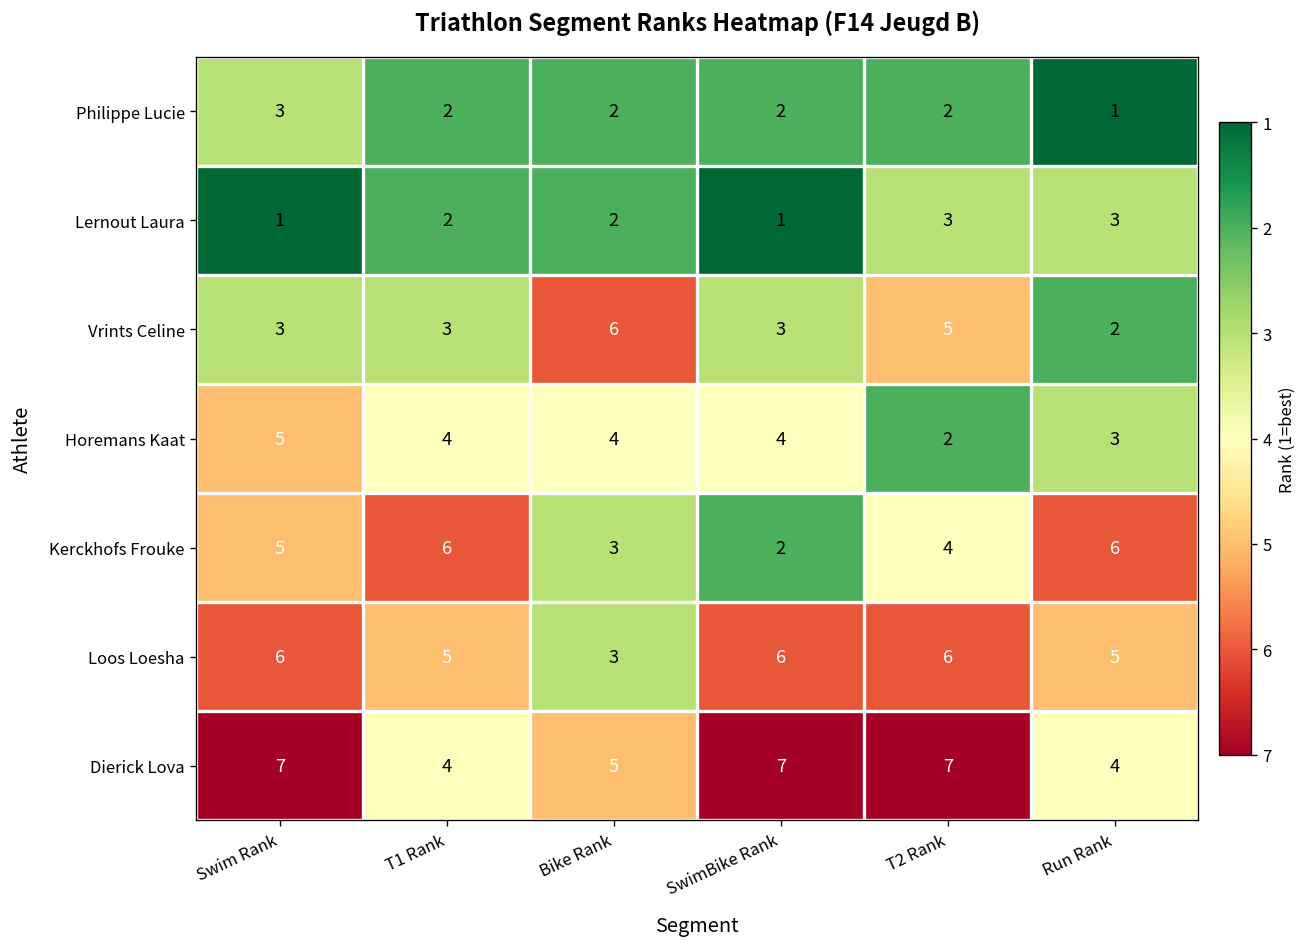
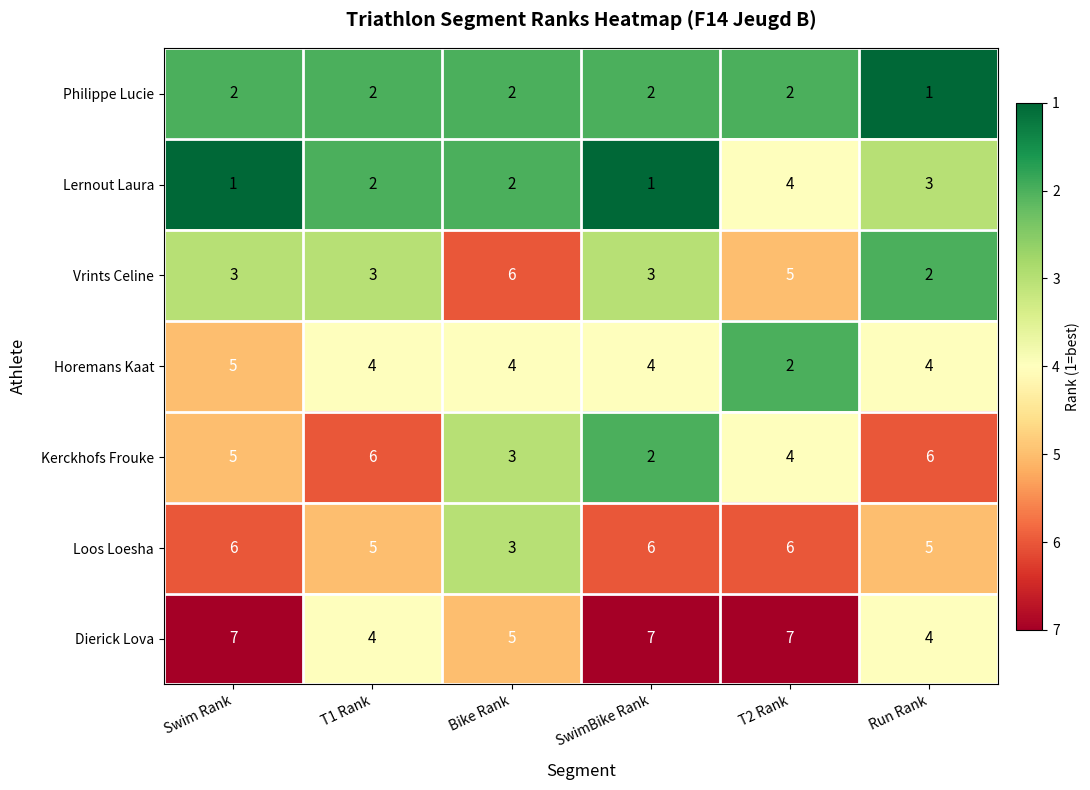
Philippe Lucie, Swim Rank: 3 -> 2
Lernout Laura, T2 Rank: 3 -> 4
Horemans Kaat, Run Rank: 3 -> 4
